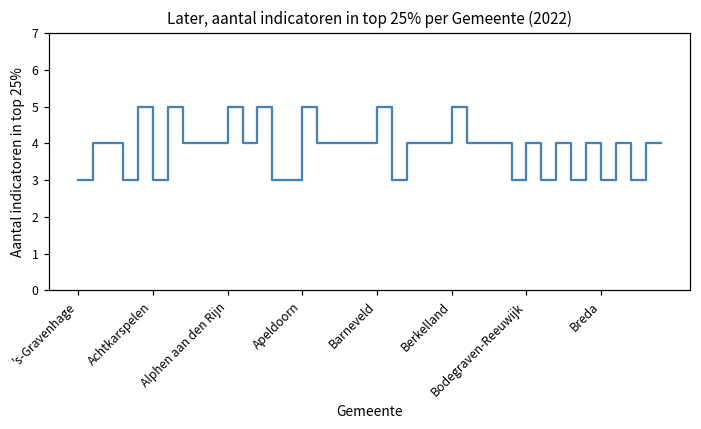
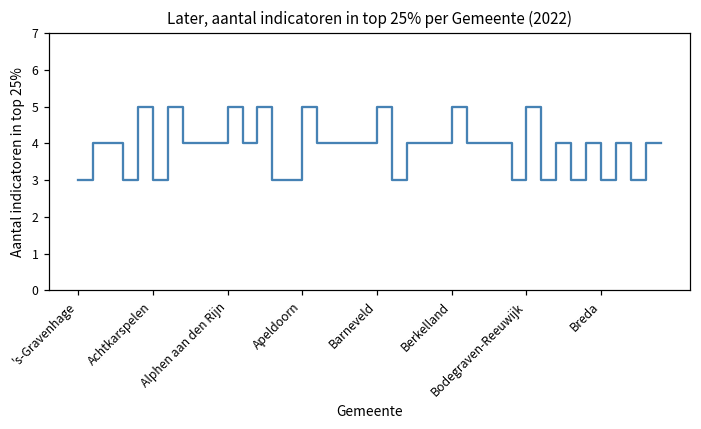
Bodegraven-Reeuwijk: 4 -> 5
